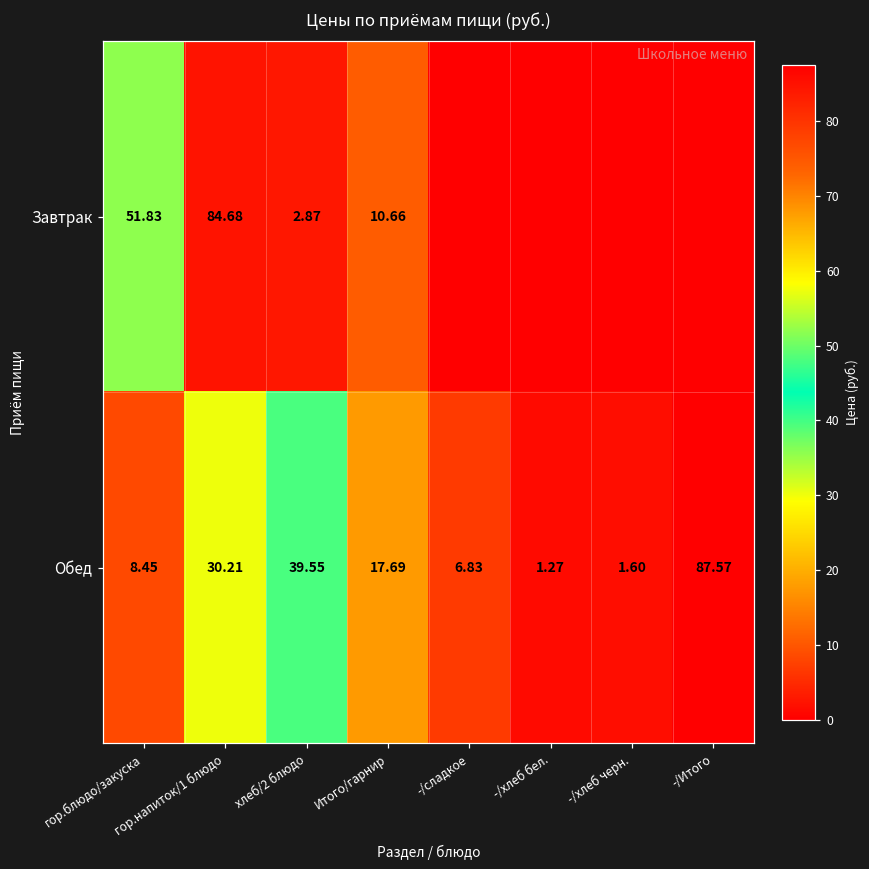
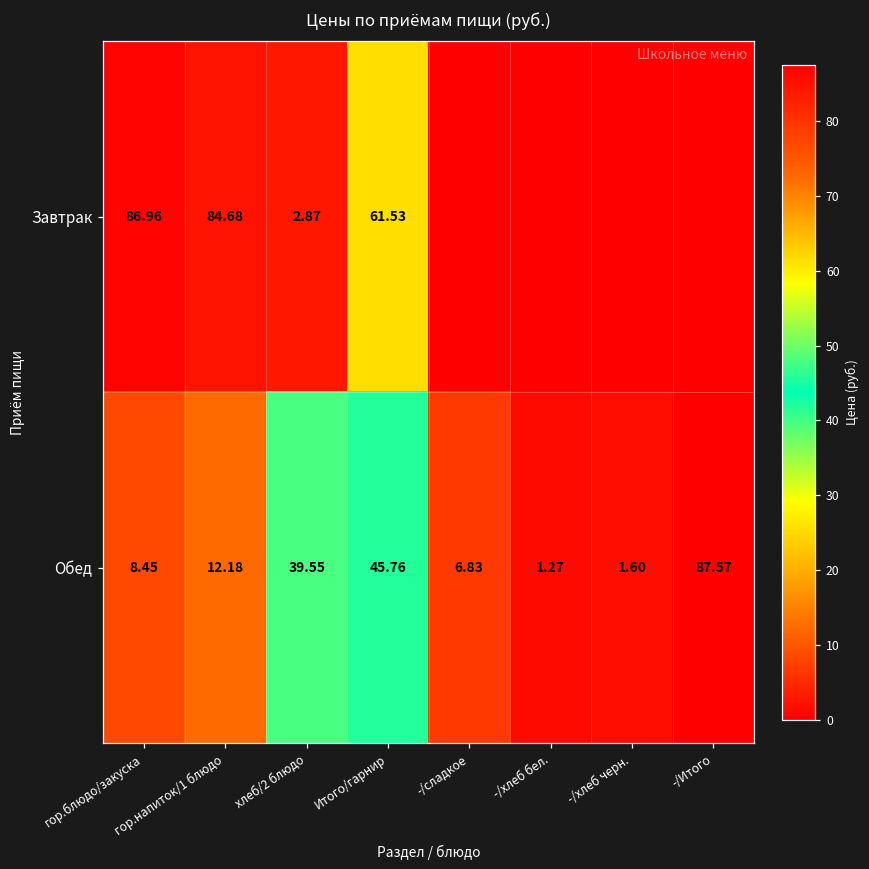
Завтрак, гор.блюдо/закуска: 51.83 -> 86.96
Завтрак, Итого/гарнир: 10.66 -> 61.53
Обед, гор.напиток/1 блюдо: 30.21 -> 12.18
Обед, Итого/гарнир: 17.69 -> 45.76
